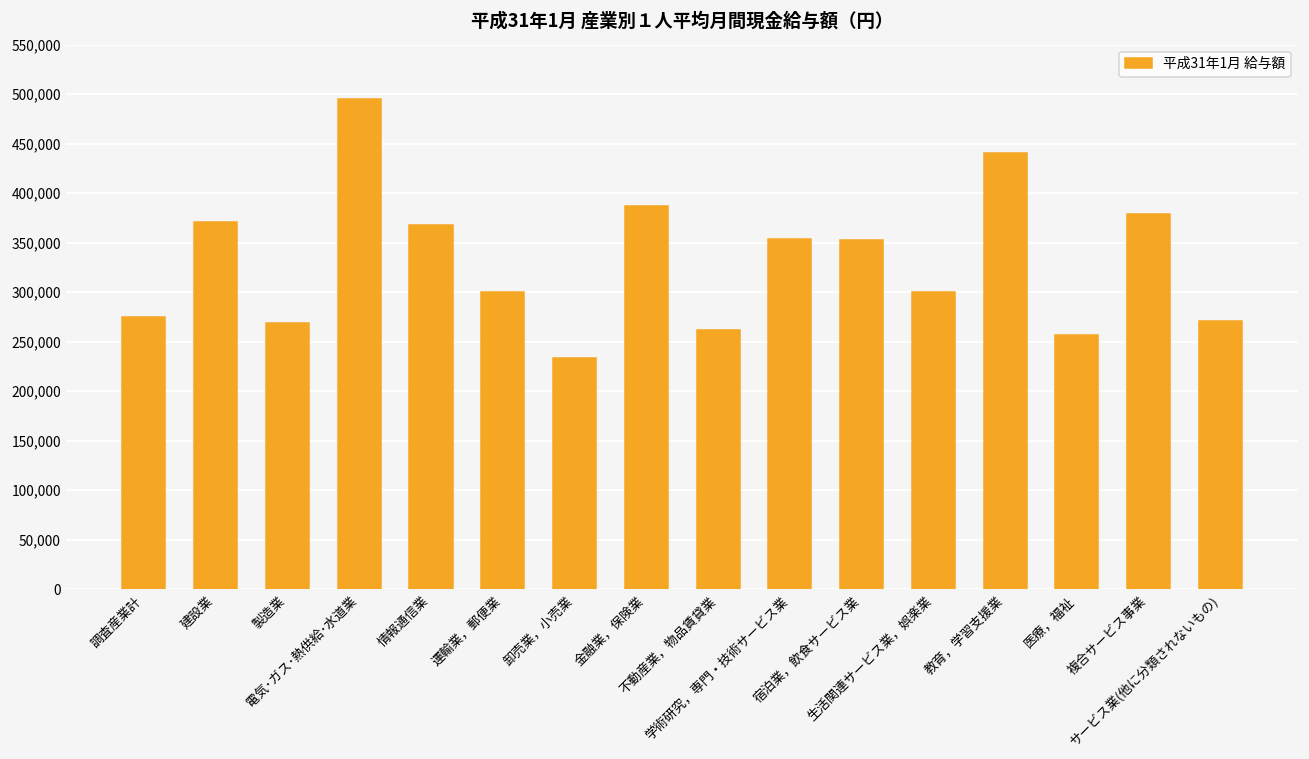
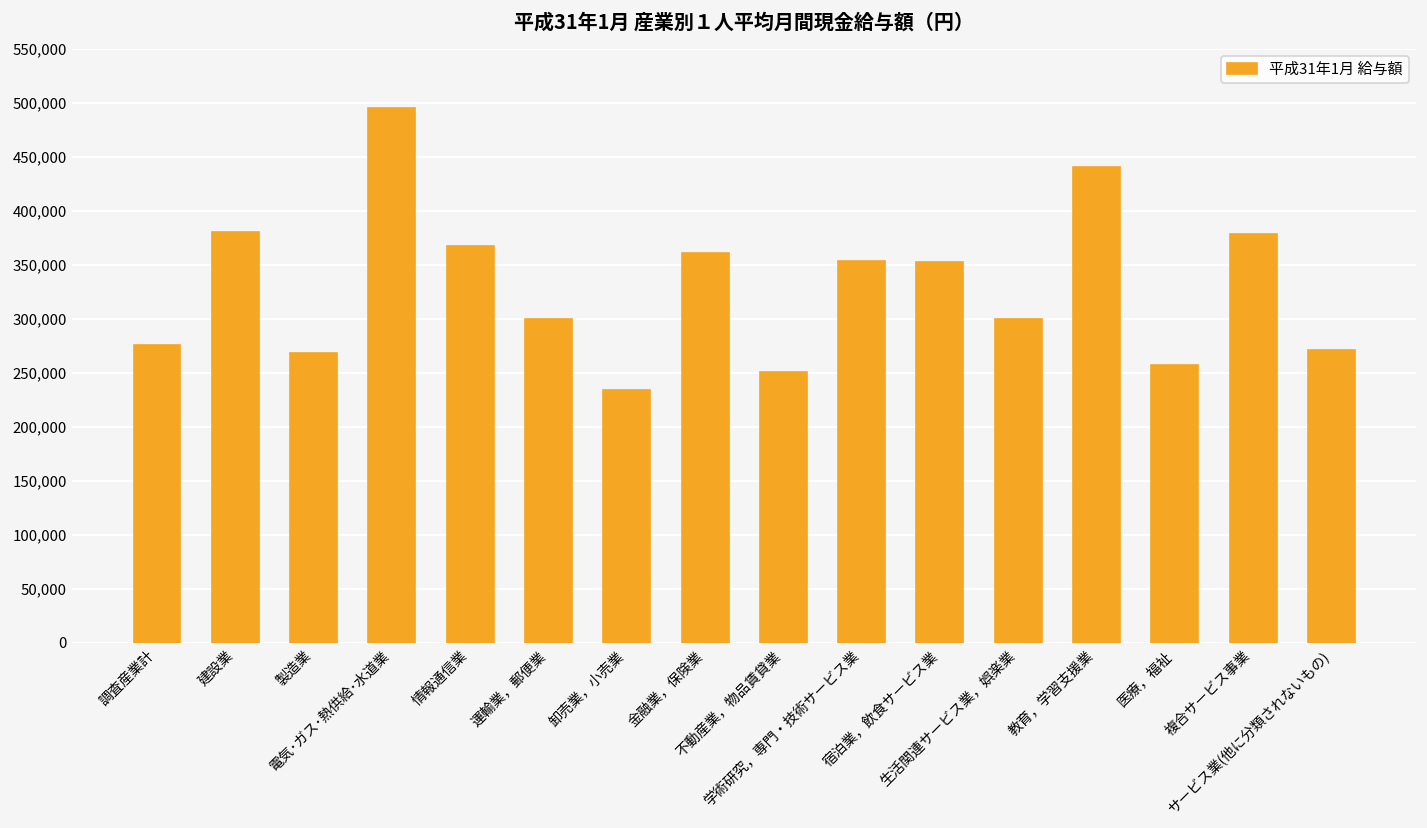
建設業: 370,000 -> 380,000
金融業，保険業: 390,000 -> 360,000
不動産業，物品賃貸業: 260,000 -> 250,000
